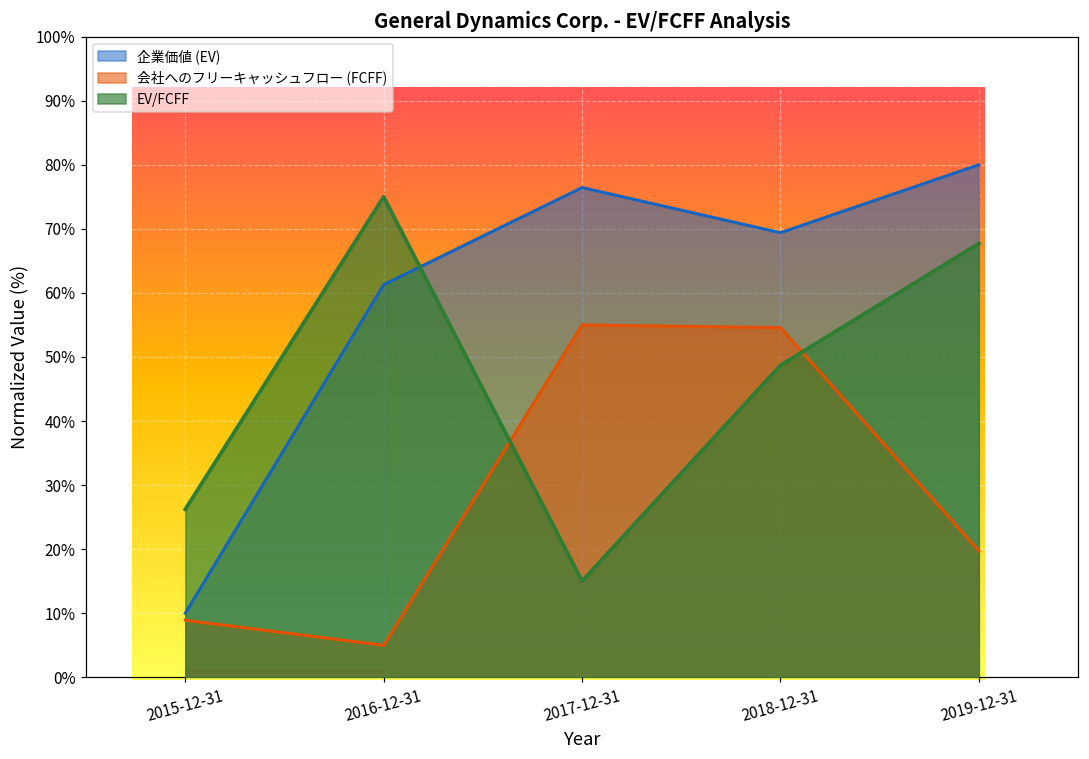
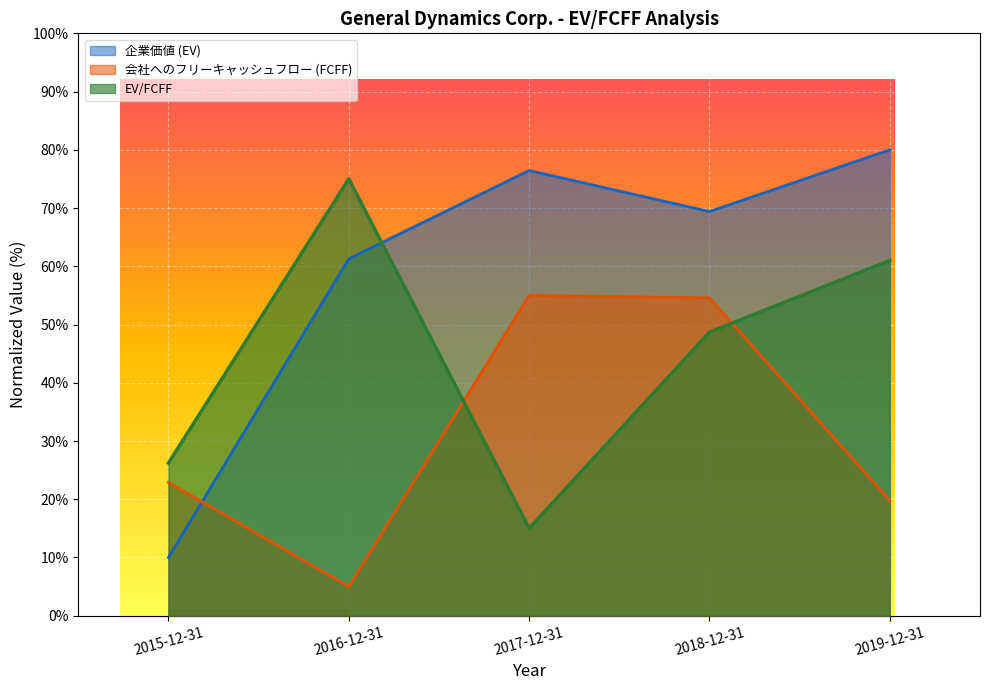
会社へのフリーキャッシュフロー (FCFF), 2015-12-31: 9% -> 23%
EV/FCFF, 2019-12-31: 68% -> 61%
